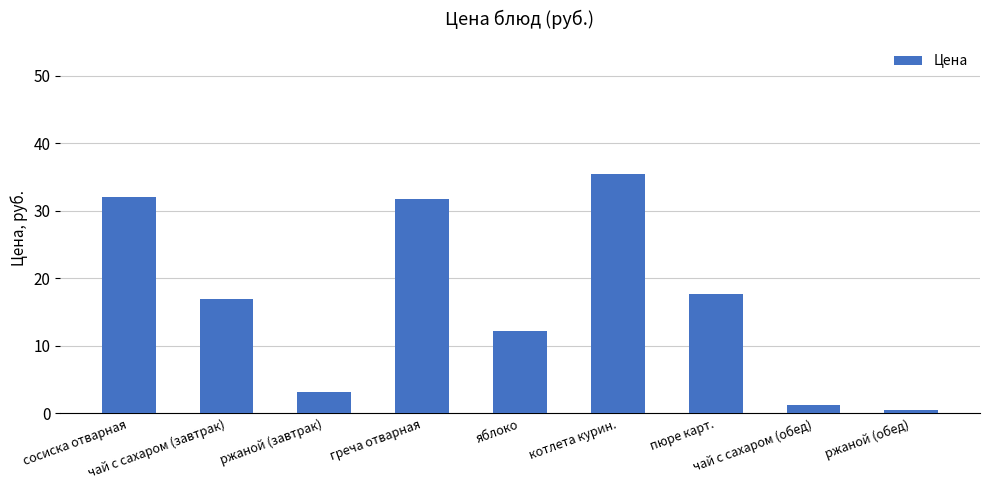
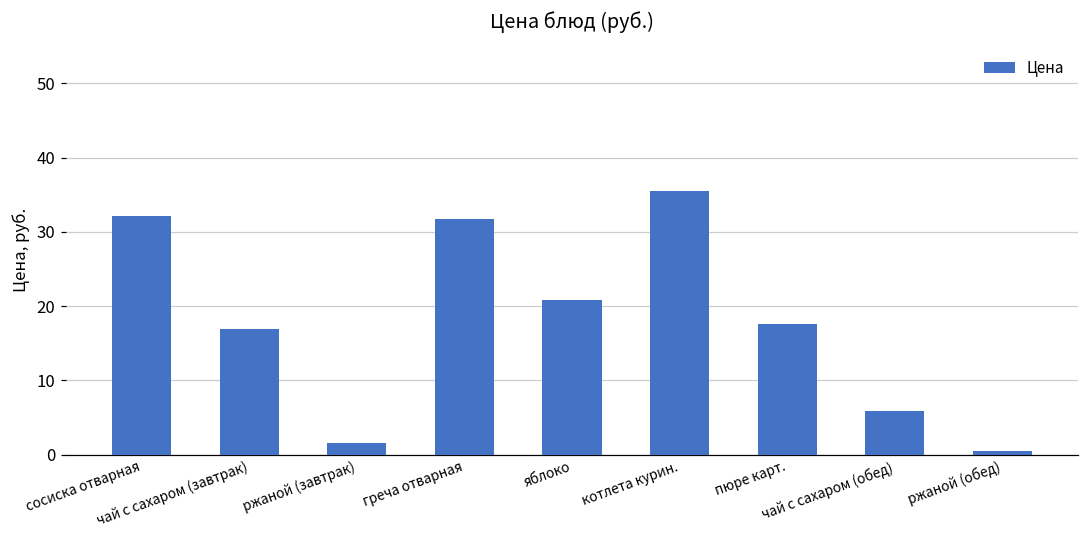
ржаной (завтрак): 3 -> 2
яблоко: 12 -> 21
чай с сахаром (обед): 1 -> 6
